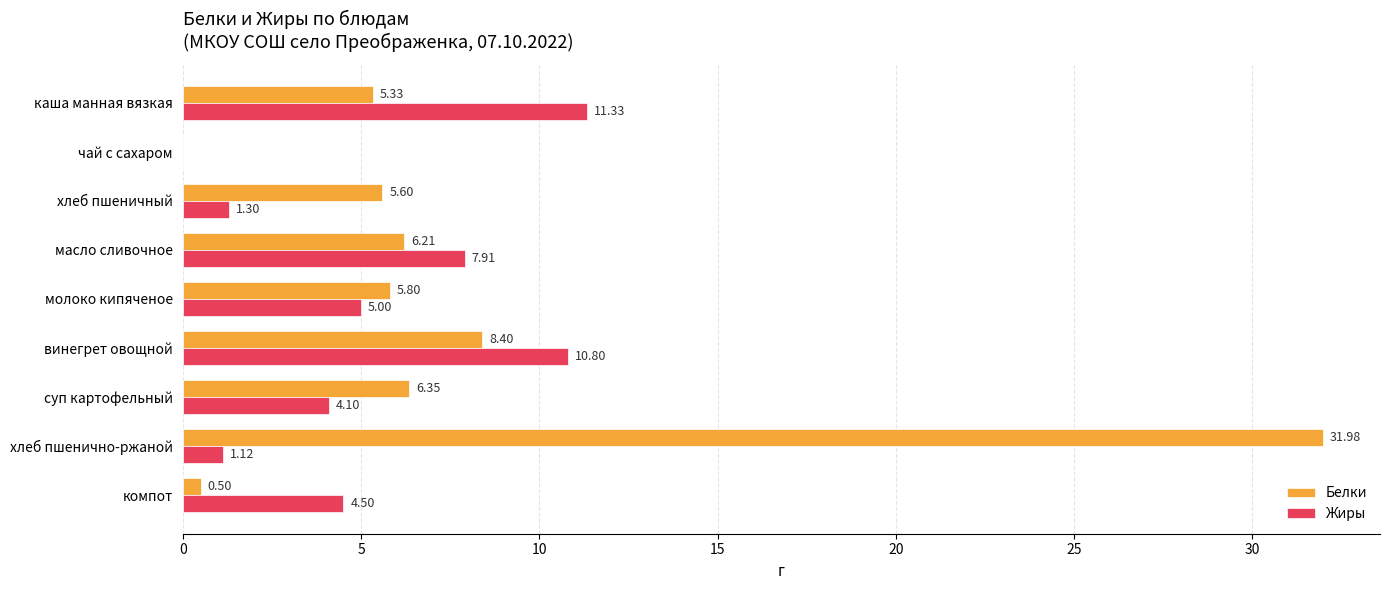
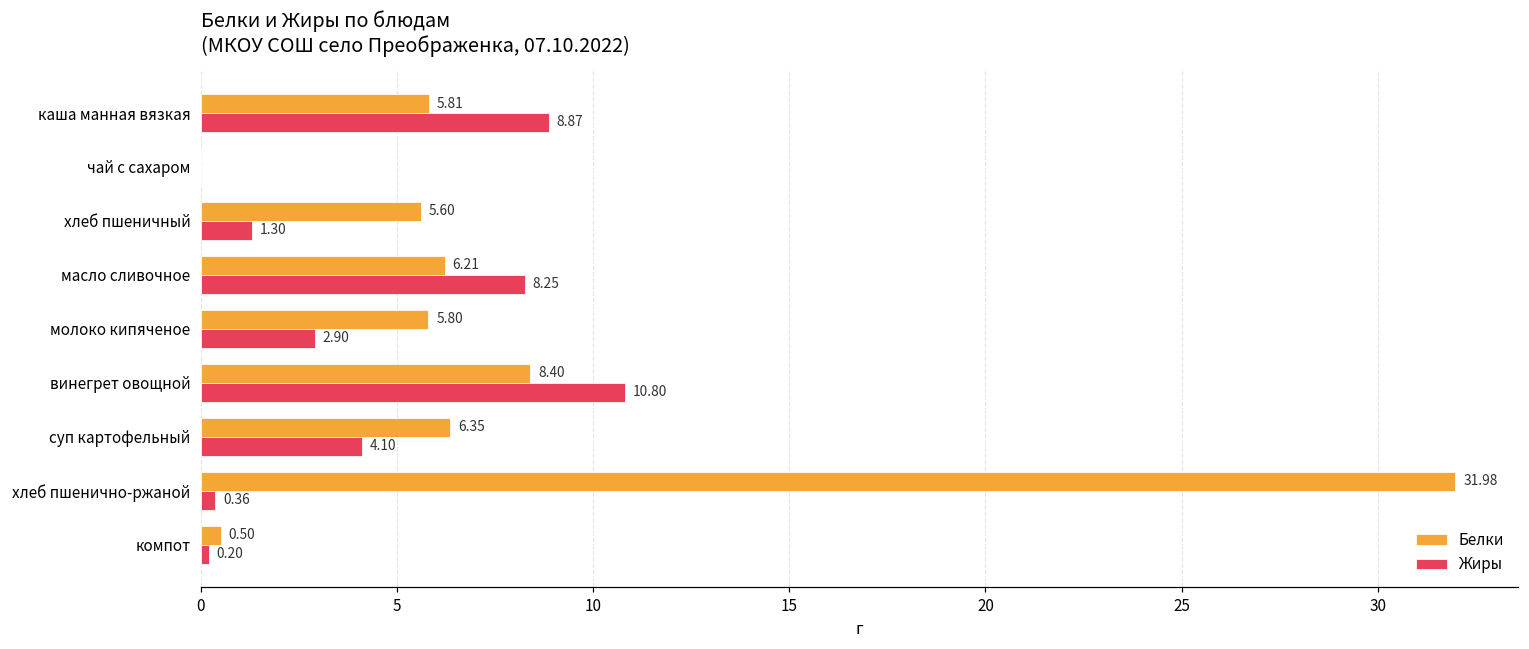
Белки, каша манная вязкая: 5.33 -> 5.81
Жиры, каша манная вязкая: 11.33 -> 8.87
Жиры, масло сливочное: 7.91 -> 8.25
Жиры, молоко кипяченое: 5.00 -> 2.90
Жиры, хлеб пшенично-ржаной: 1.12 -> 0.36
Жиры, компот: 4.50 -> 0.20
